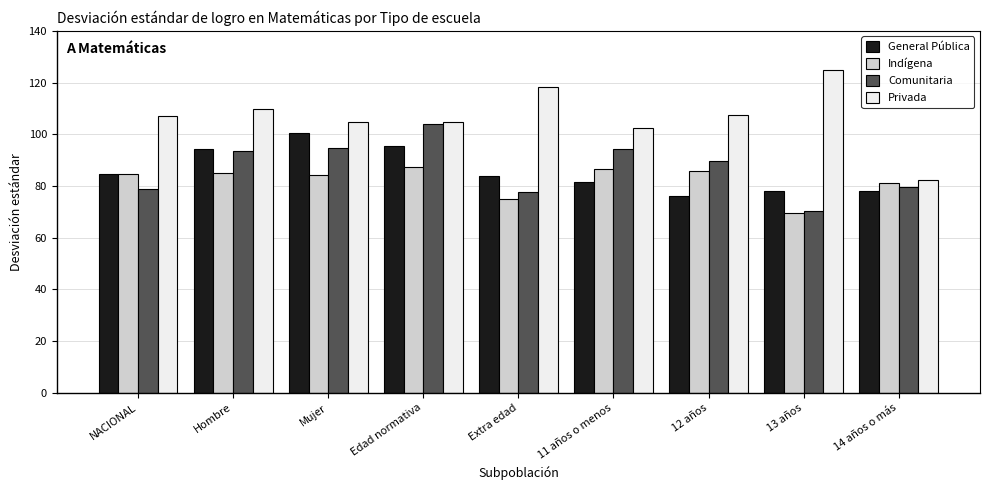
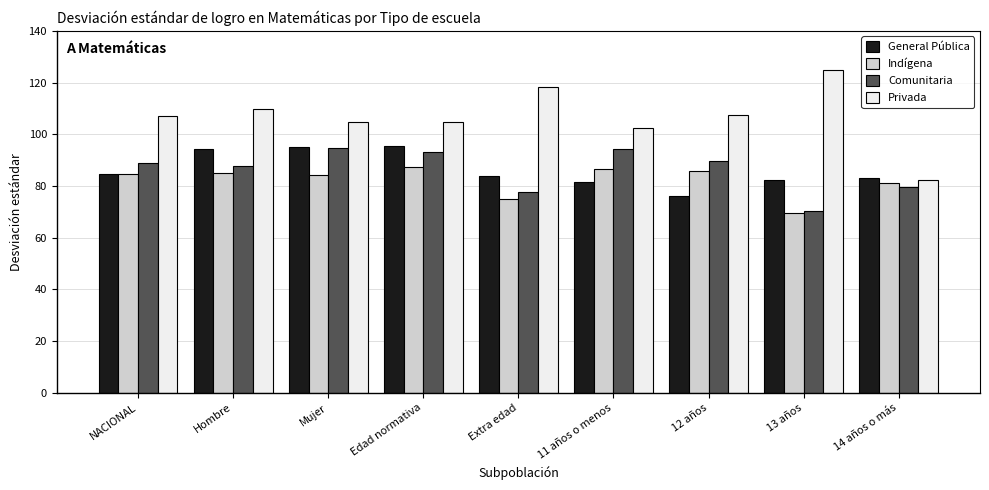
Comunitaria, NACIONAL: 79 -> 89
Comunitaria, Hombre: 93 -> 88
General Pública, Mujer: 100 -> 95
Comunitaria, Edad normativa: 104 -> 93
General Pública, 13 años: 78 -> 82
General Pública, 14 años o más: 78 -> 83
